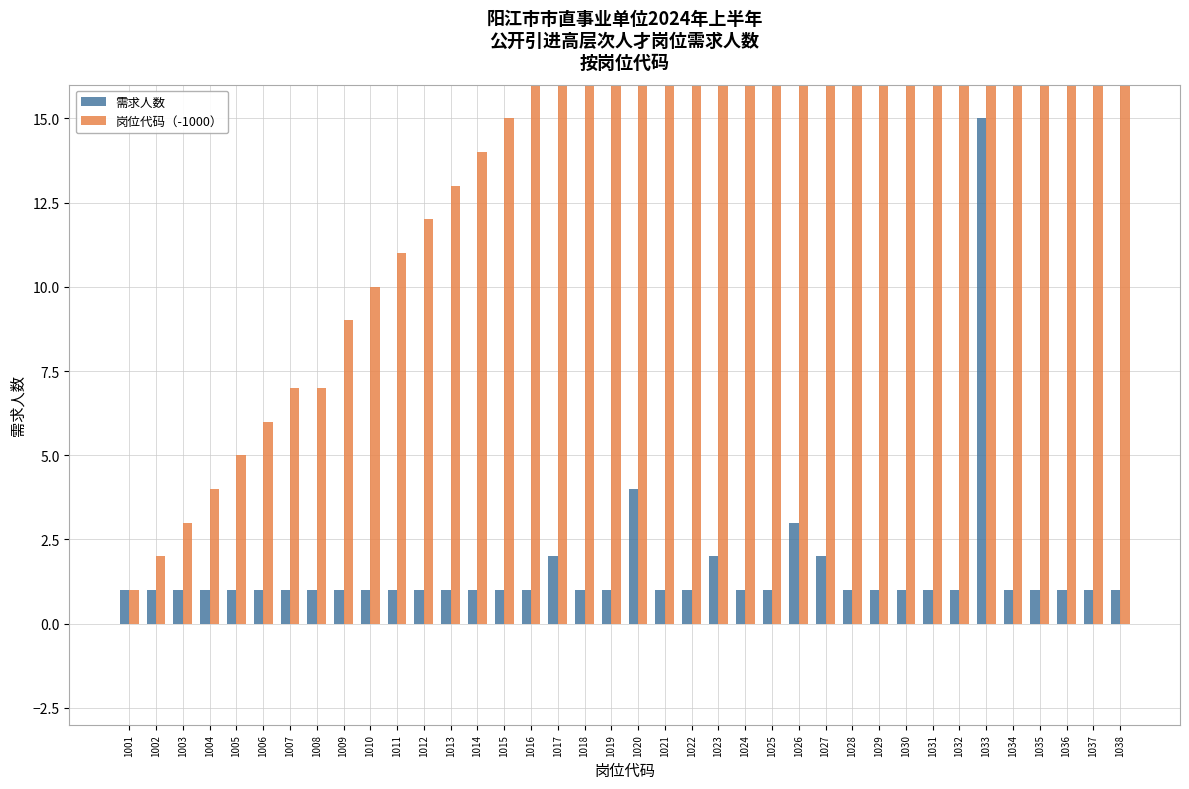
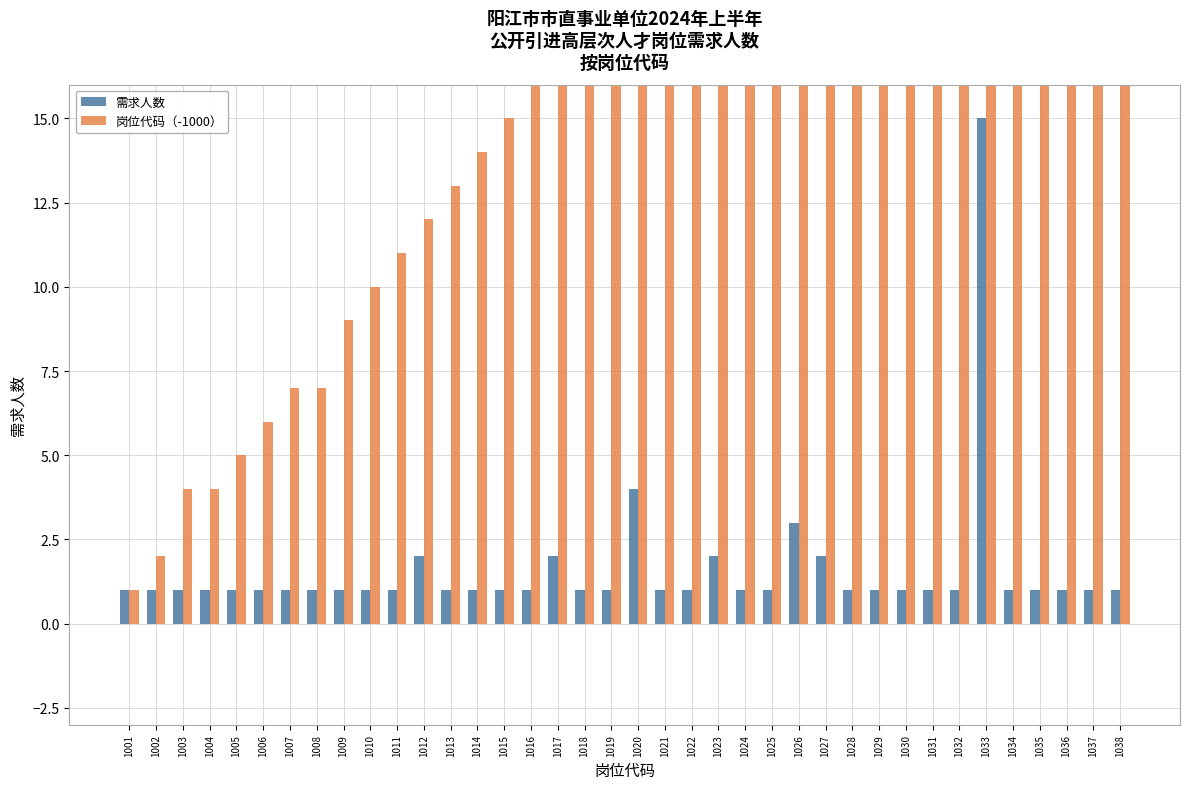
岗位代码（-1000）, 1003: 3.0 -> 4.0
需求人数, 1012: 1 -> 2
